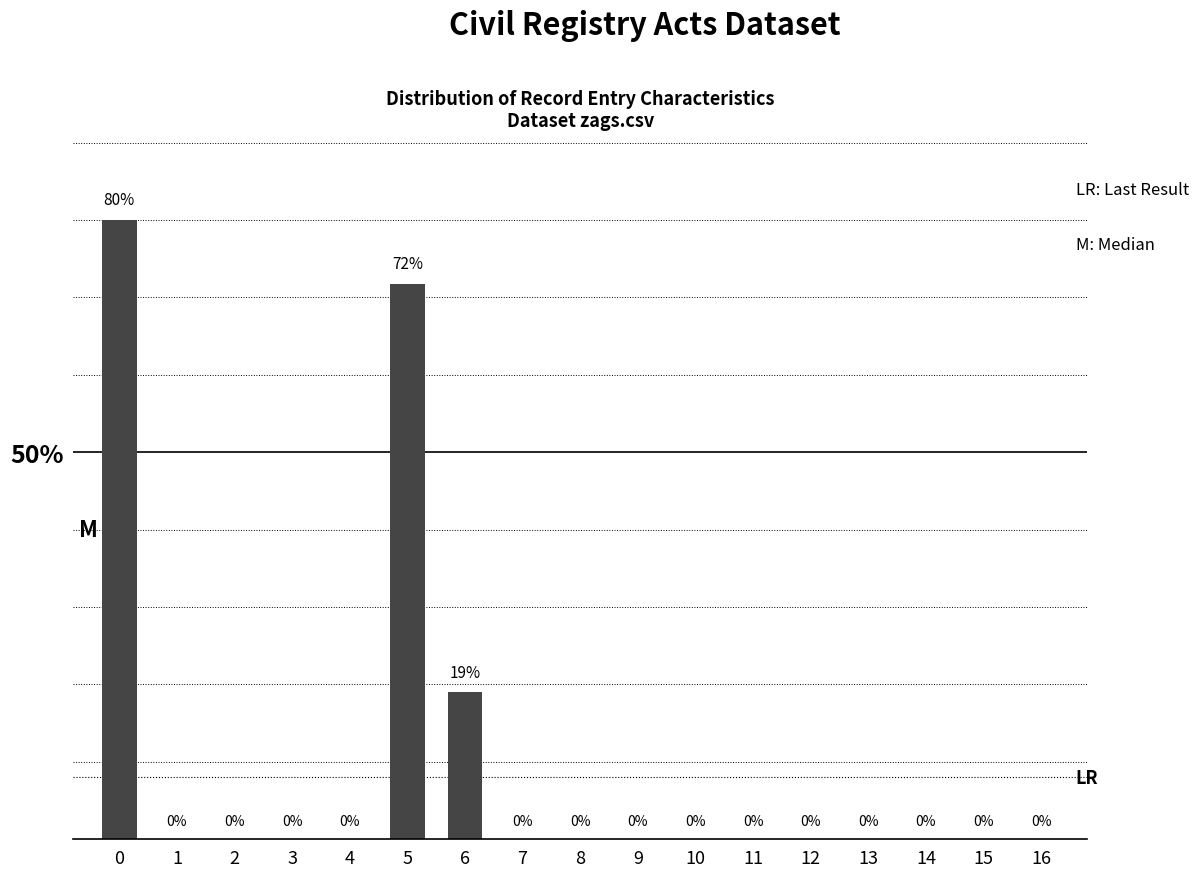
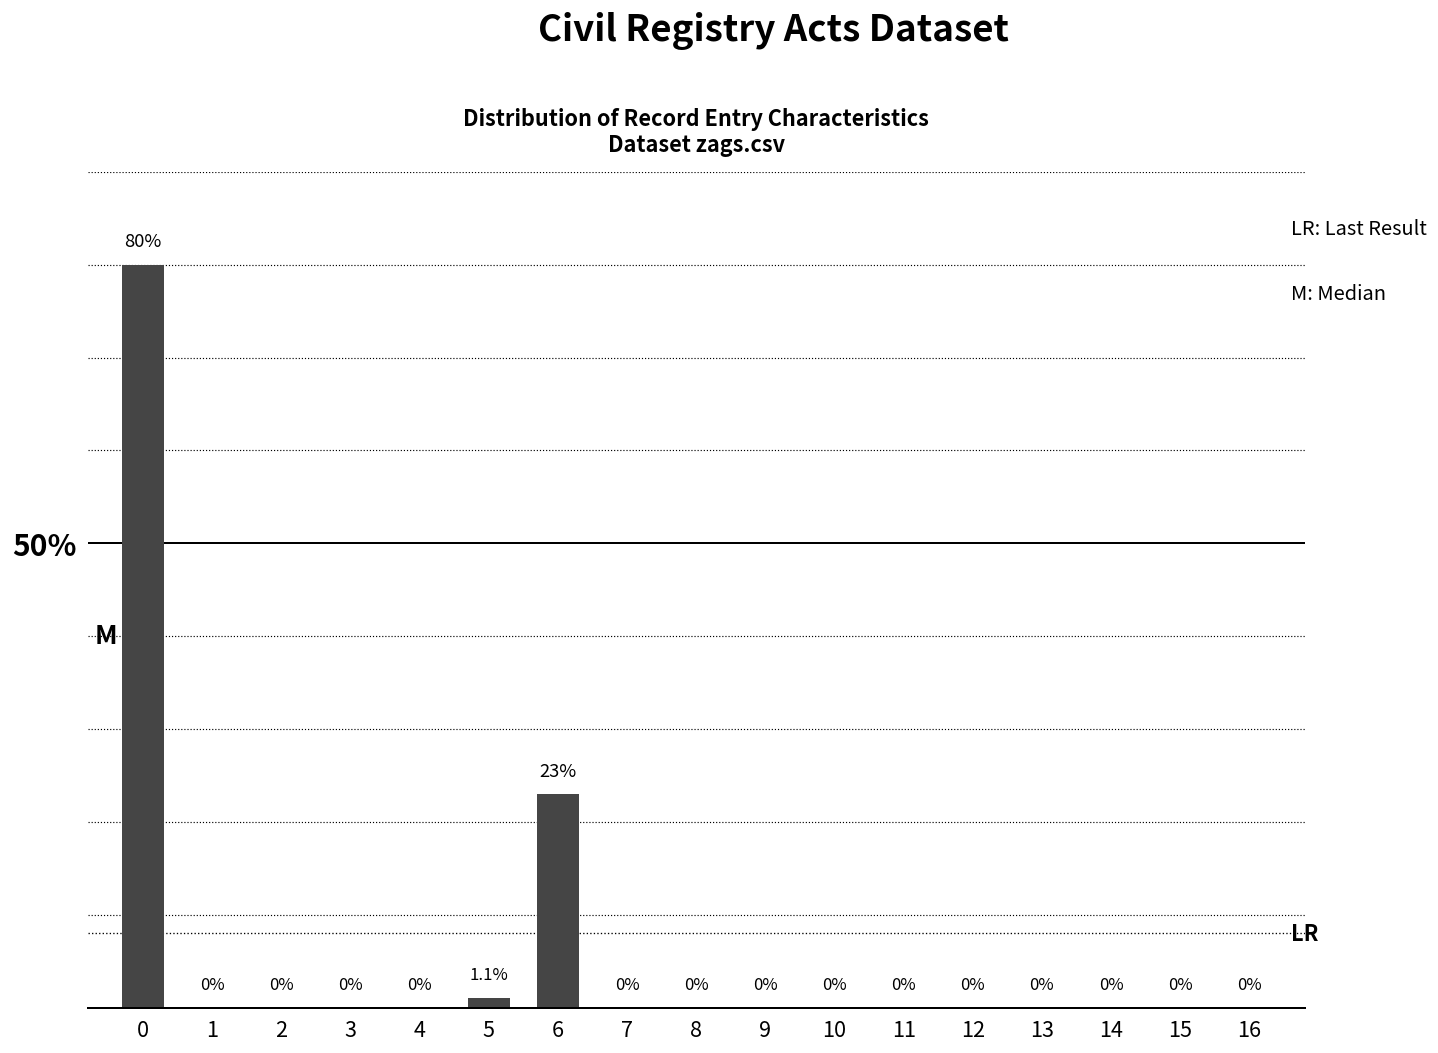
5: 72% -> 1.1%
6: 19% -> 23%
